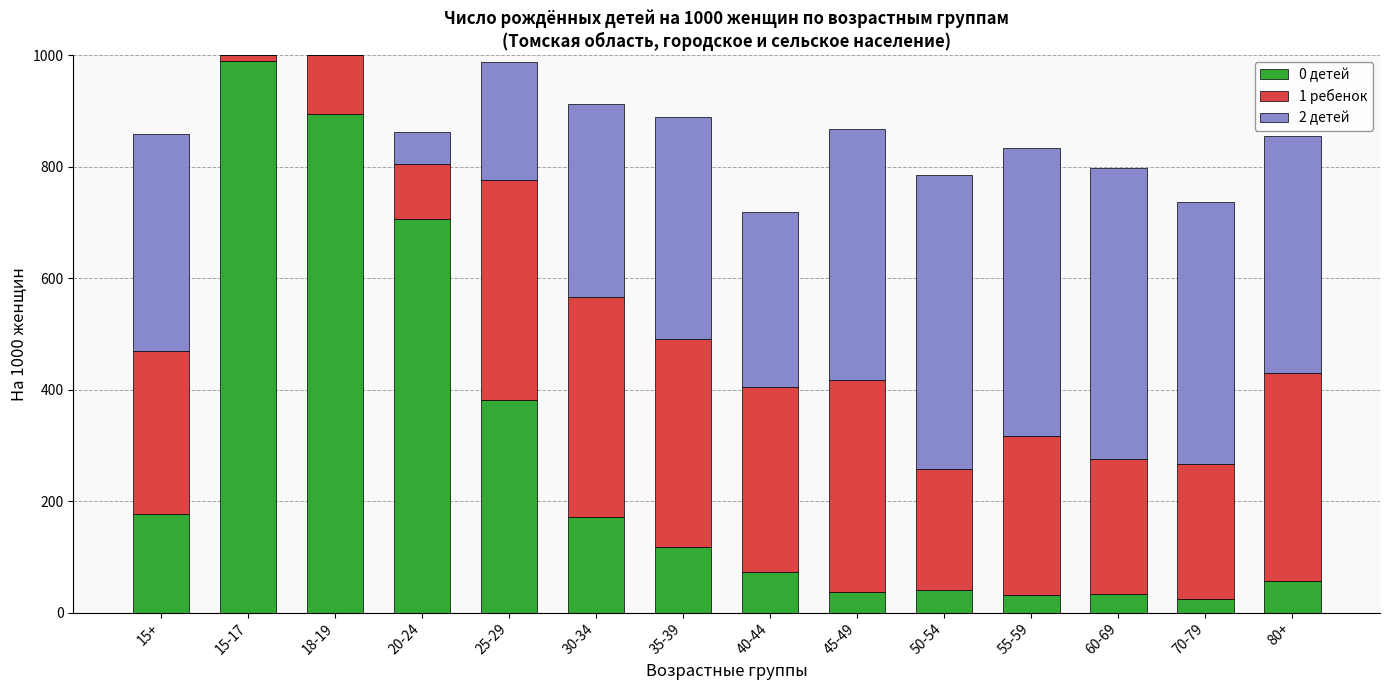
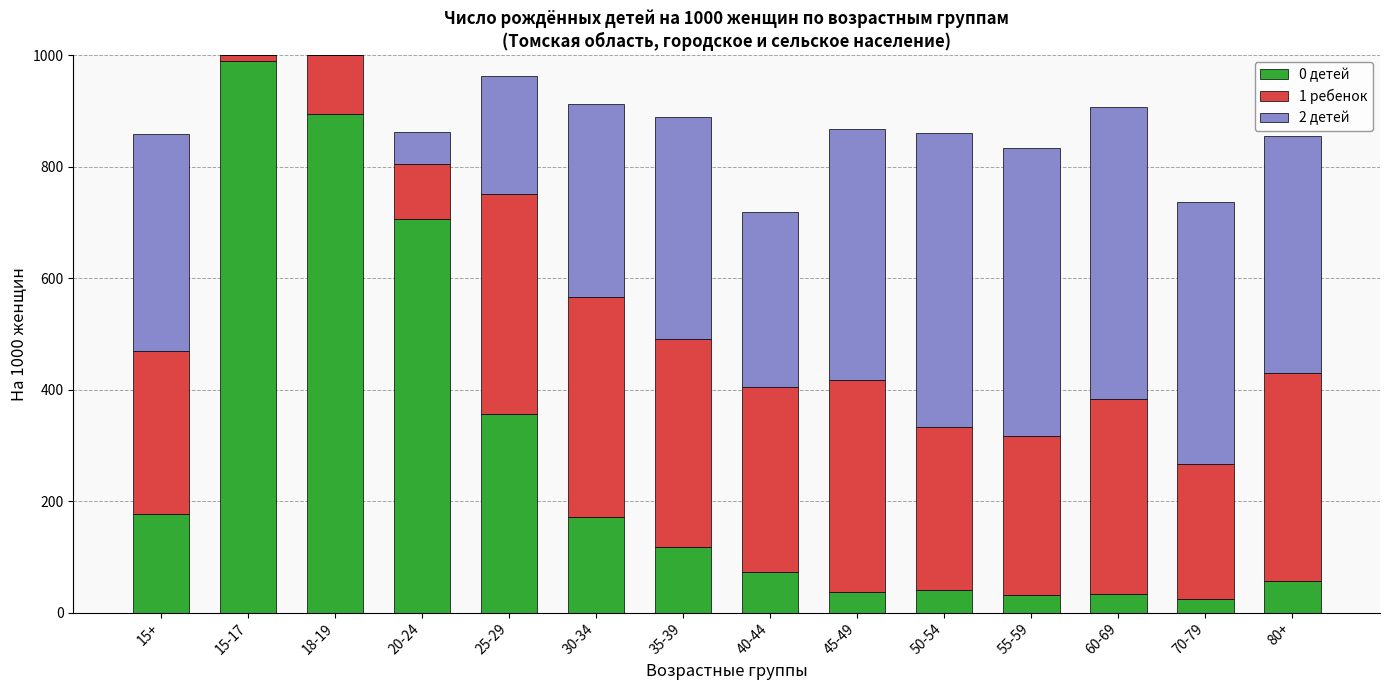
0 детей, 25-29: 380 -> 360
1 ребенок, 50-54: 220 -> 290
1 ребенок, 60-69: 240 -> 350
